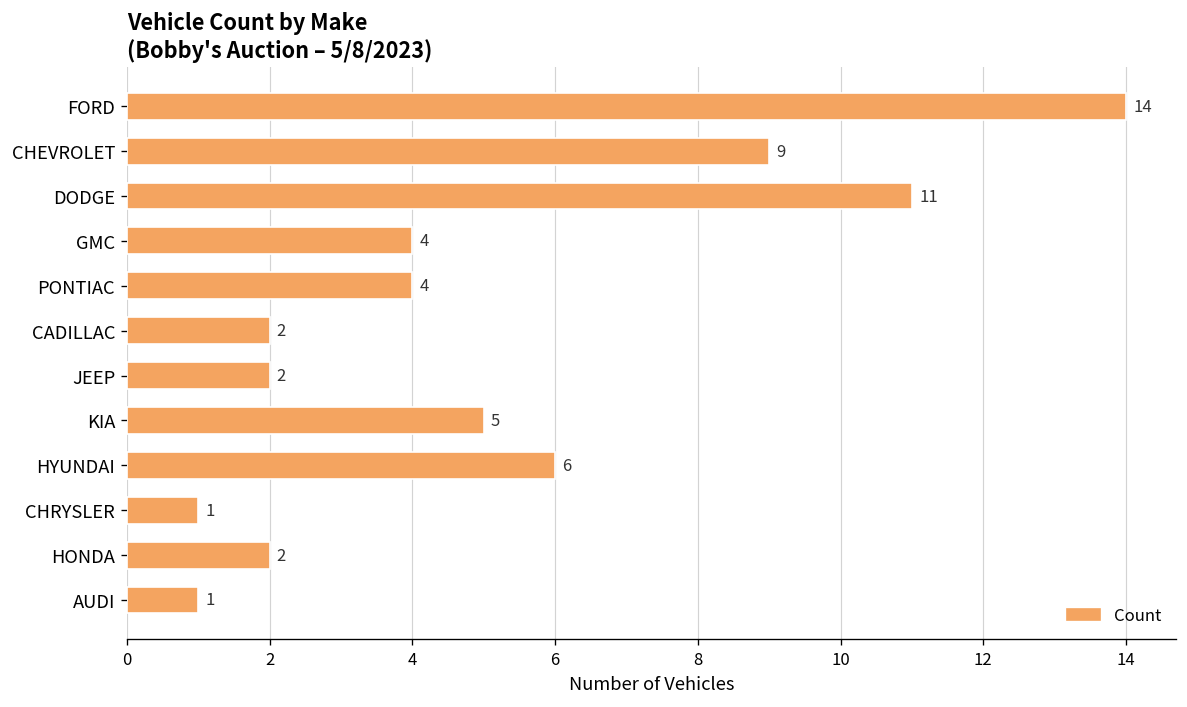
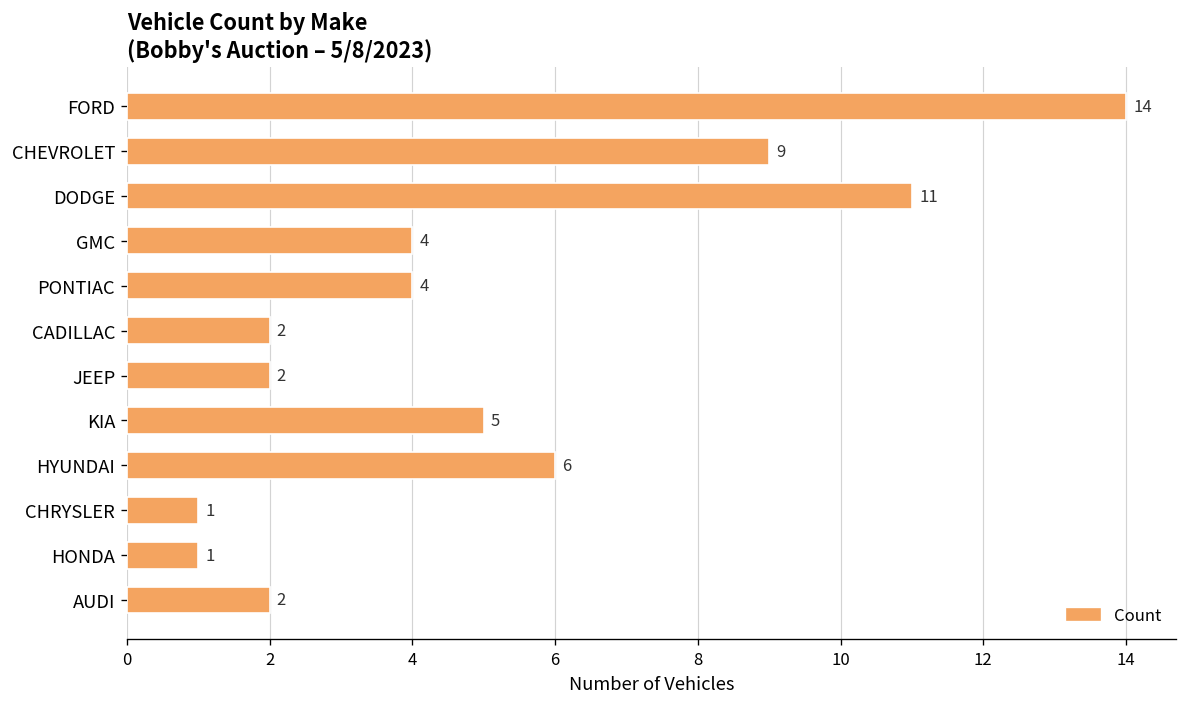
HONDA: 2 -> 1
AUDI: 1 -> 2
